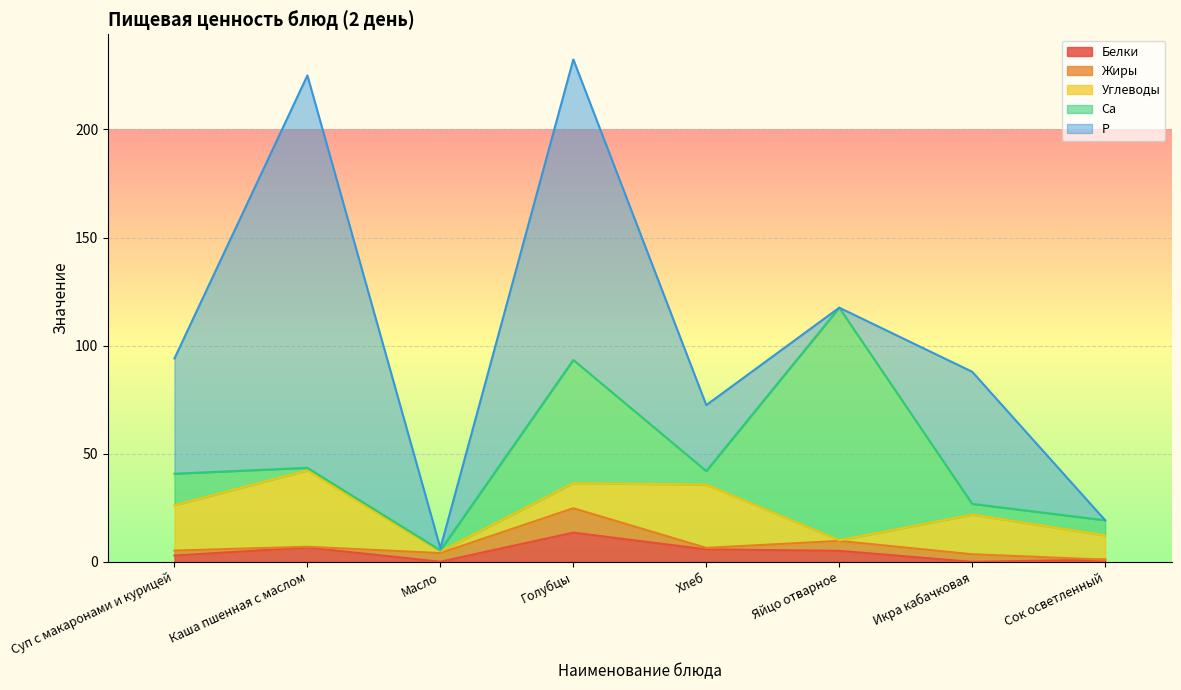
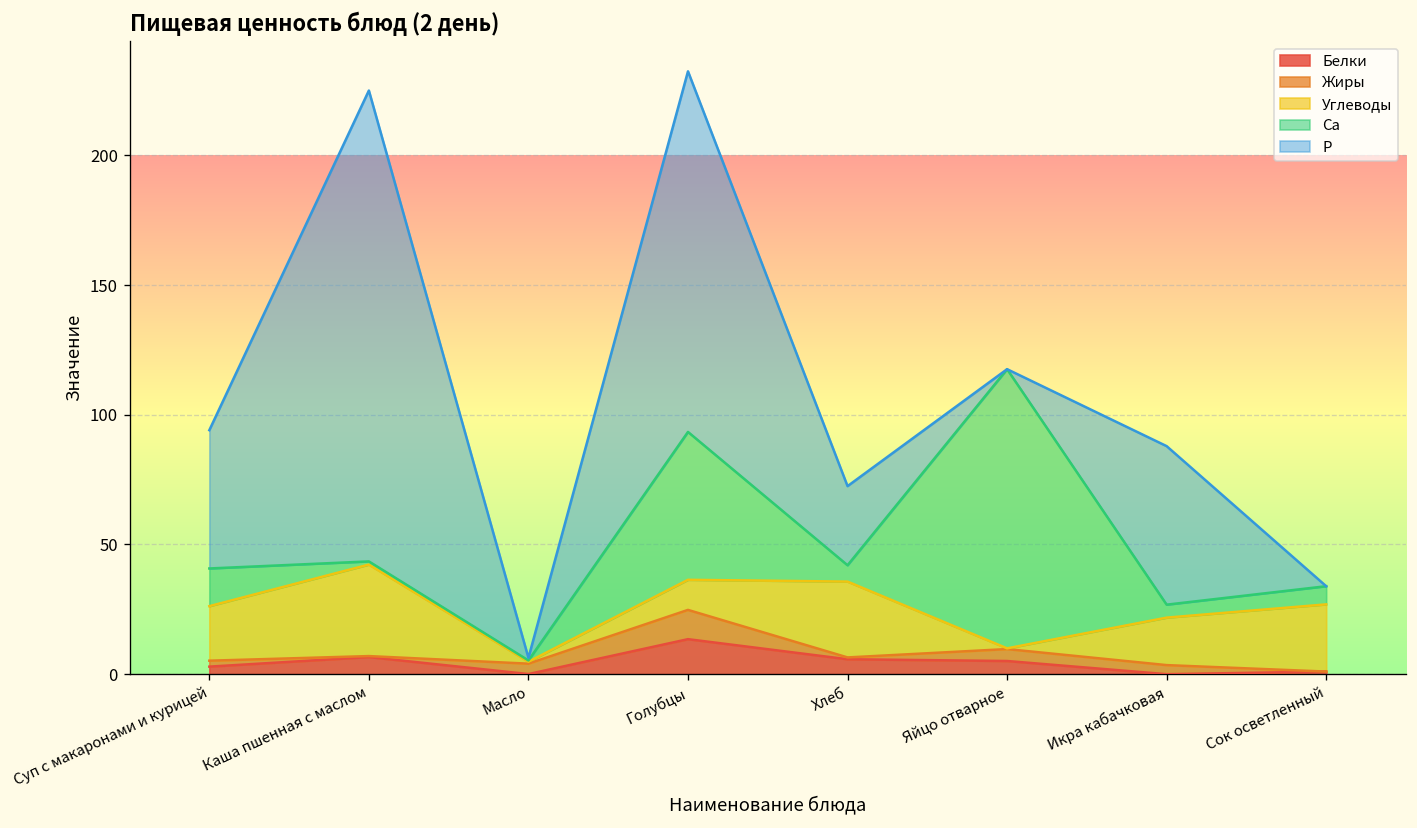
Углеводы, Сок осветленный: 11 -> 26
